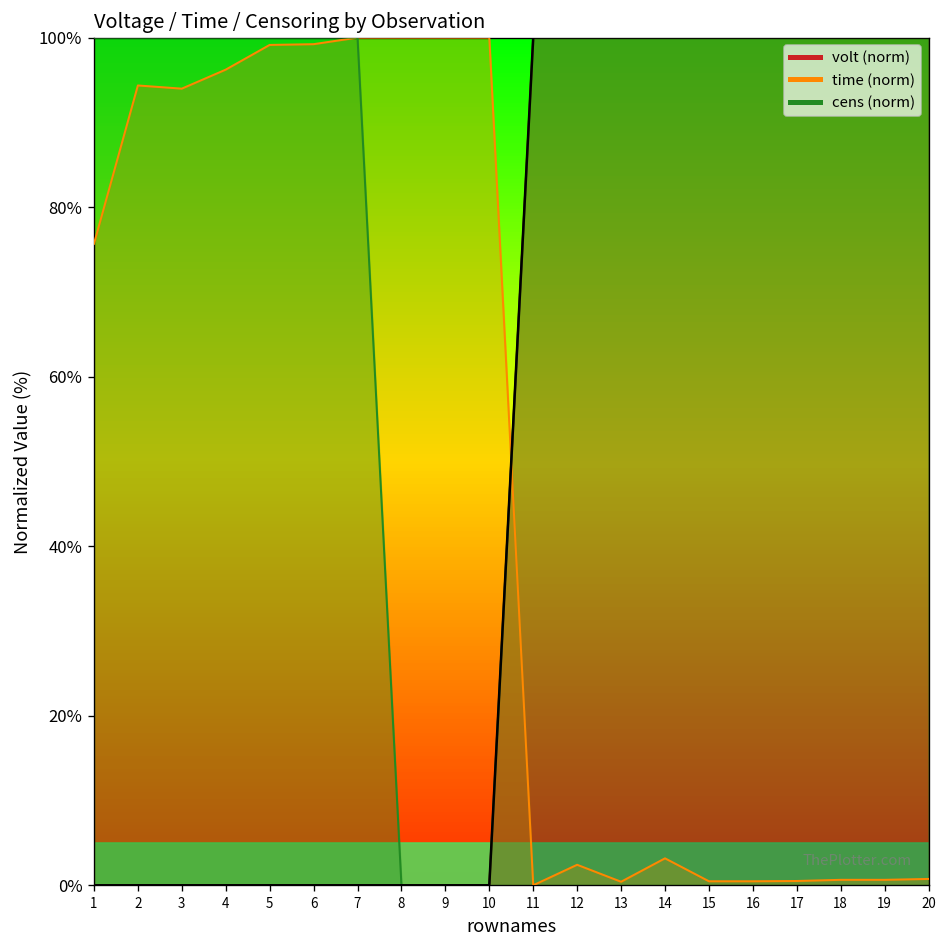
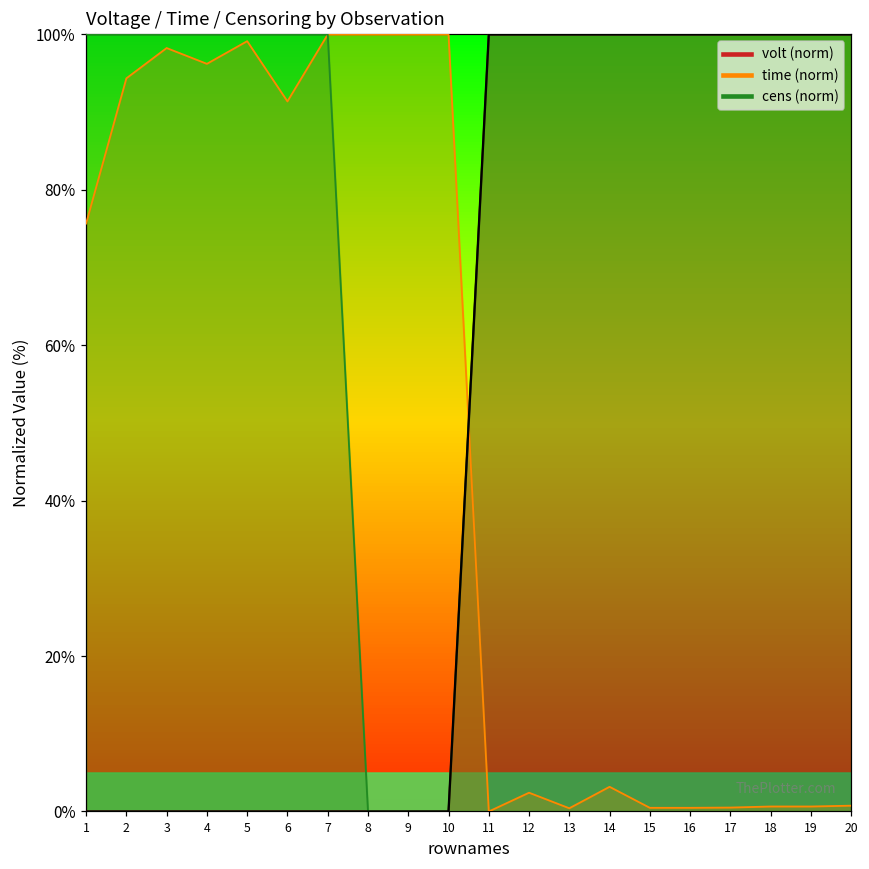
time (norm), 3: 94% -> 98%
time (norm), 6: 99% -> 91%
